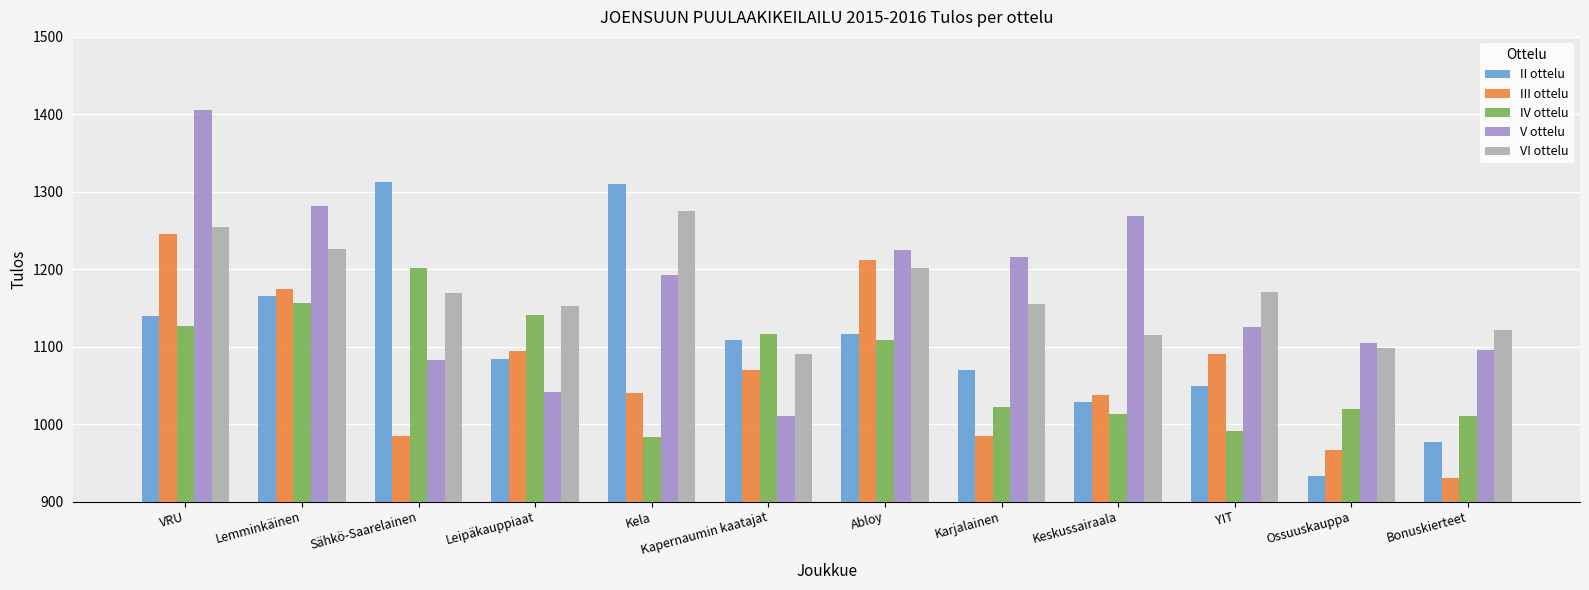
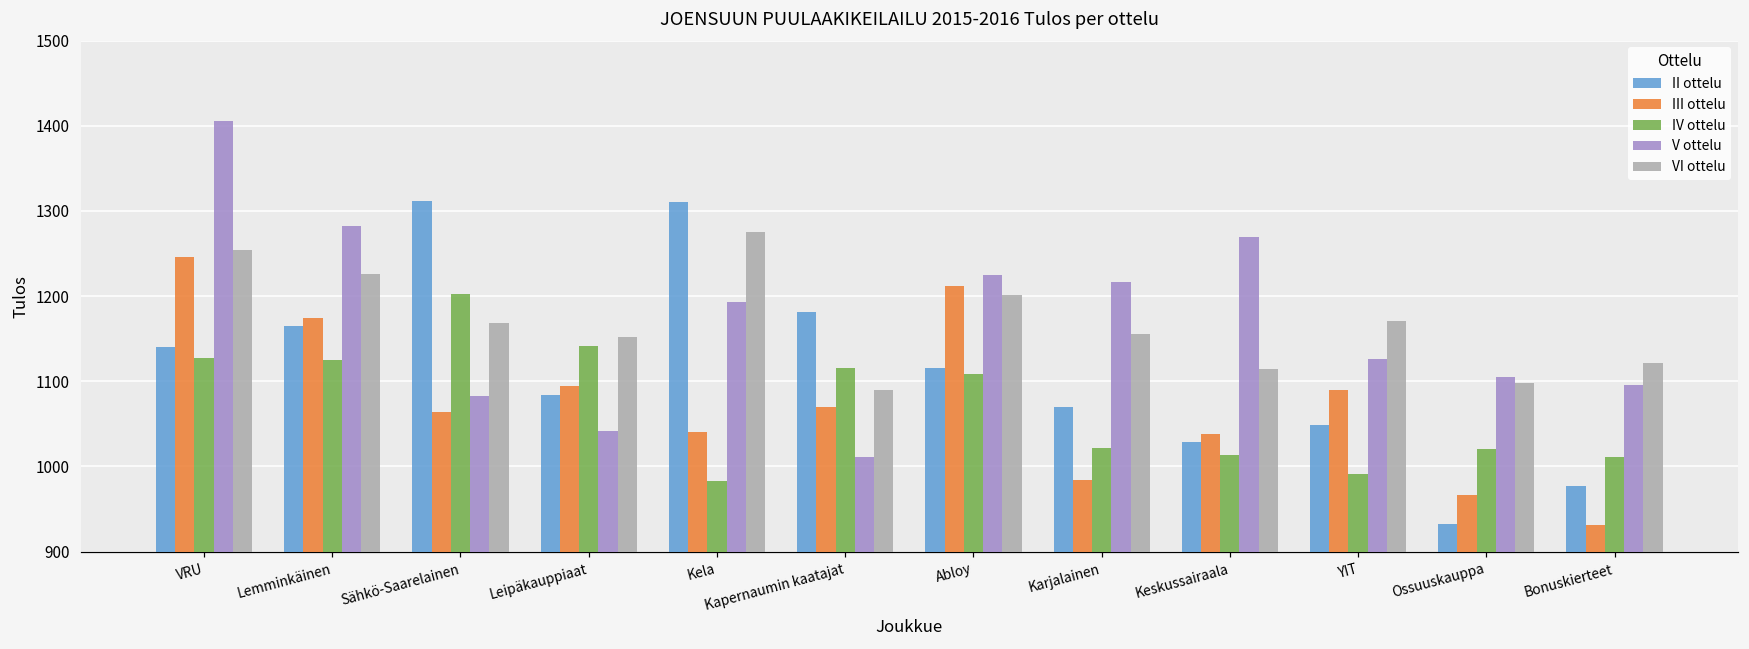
IV ottelu, Lemminkäinen: 1160 -> 1130
III ottelu, Sähkö-Saarelainen: 980 -> 1060
II ottelu, Kapernaumin kaatajat: 1110 -> 1180
